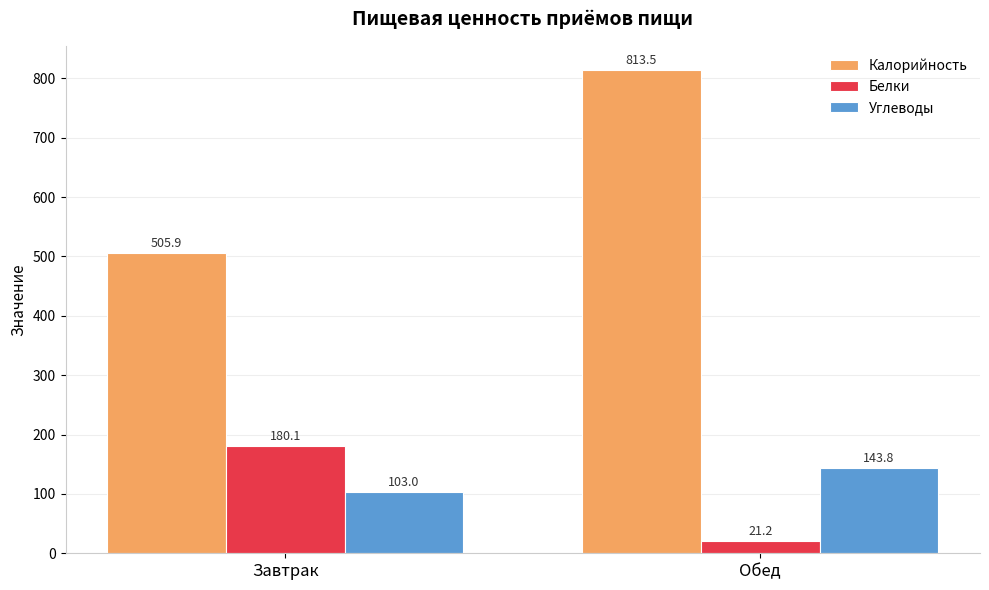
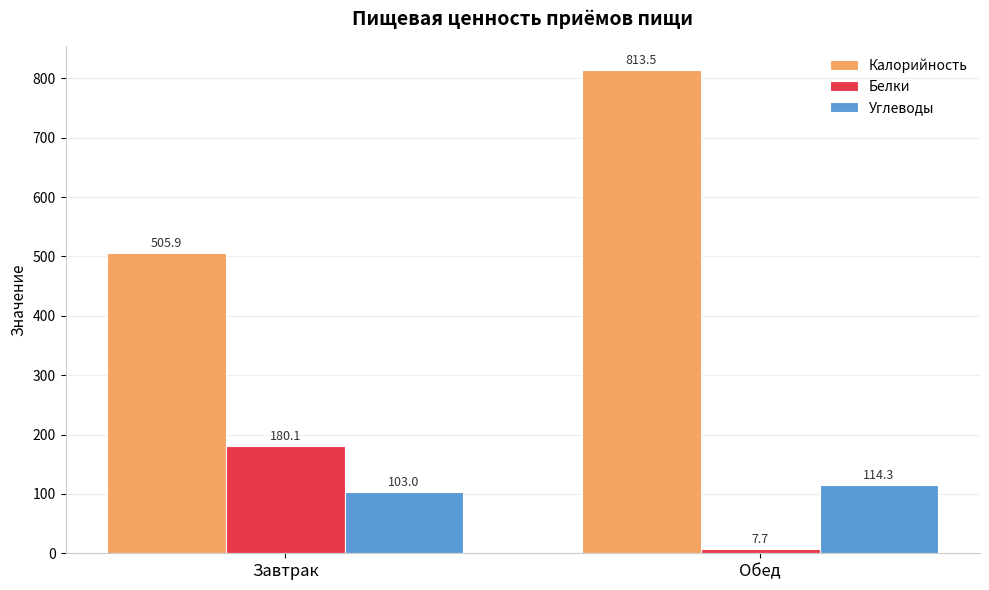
Белки, Обед: 21.2 -> 7.7
Углеводы, Обед: 143.8 -> 114.3
